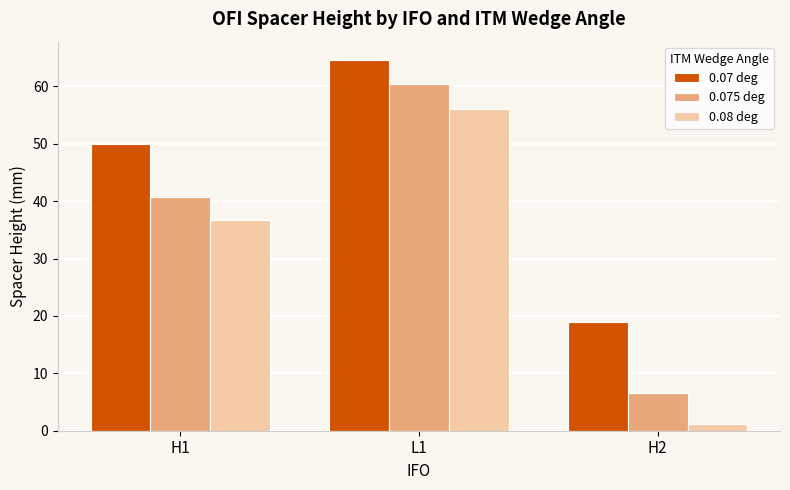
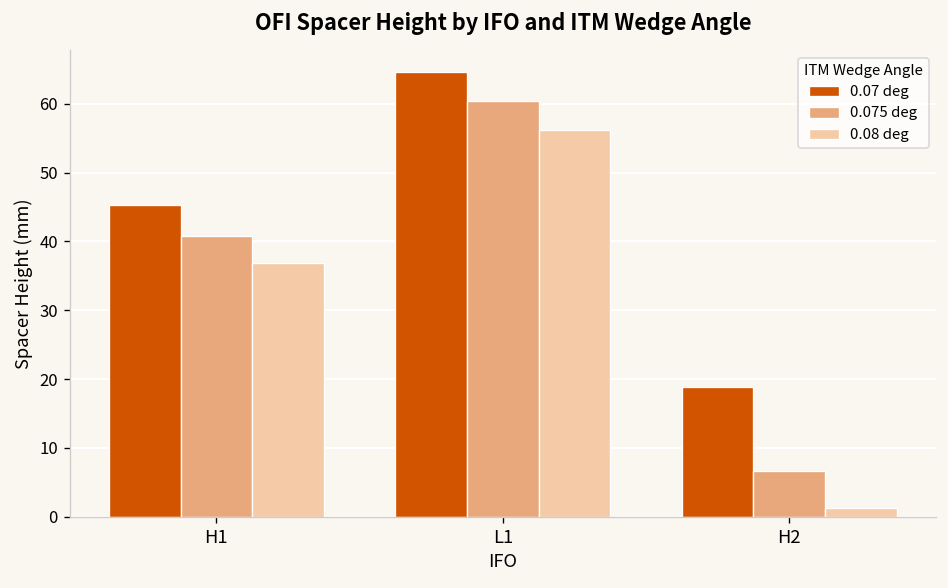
0.07 deg, H1: 50 -> 45
